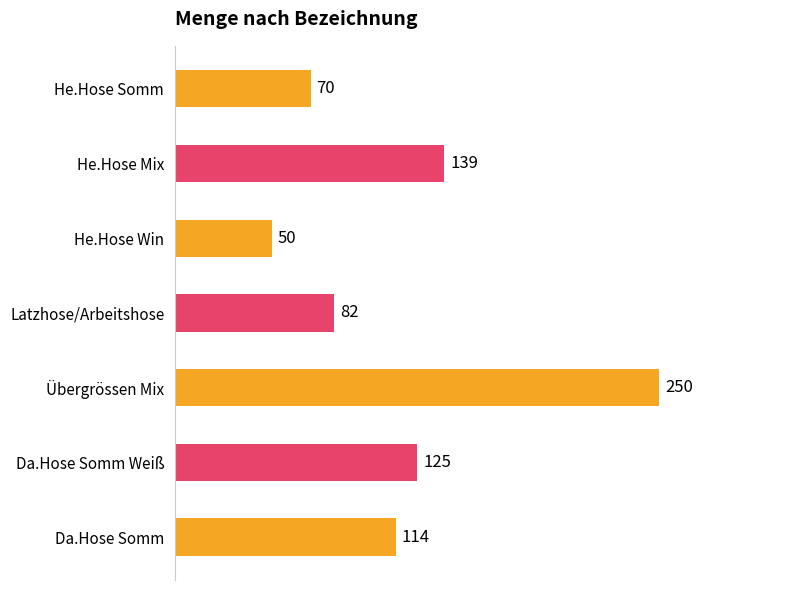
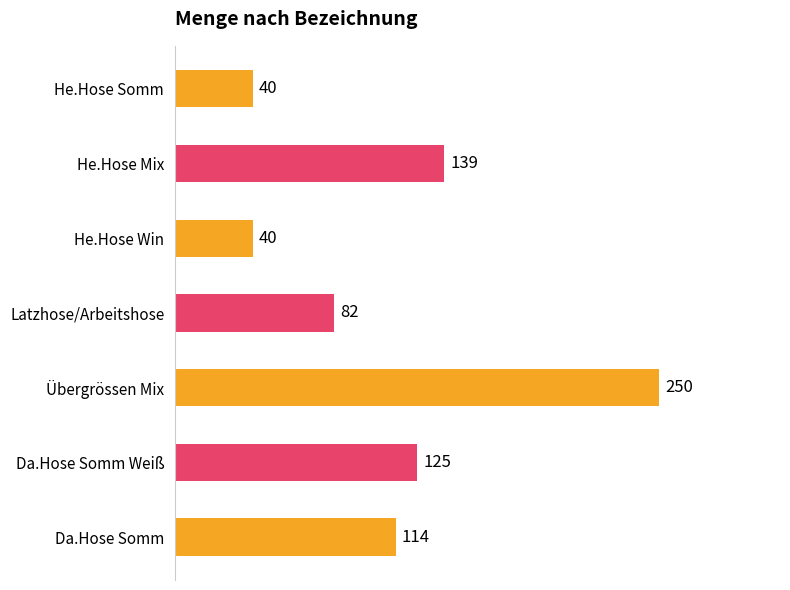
He.Hose Somm: 70 -> 40
He.Hose Win: 50 -> 40
